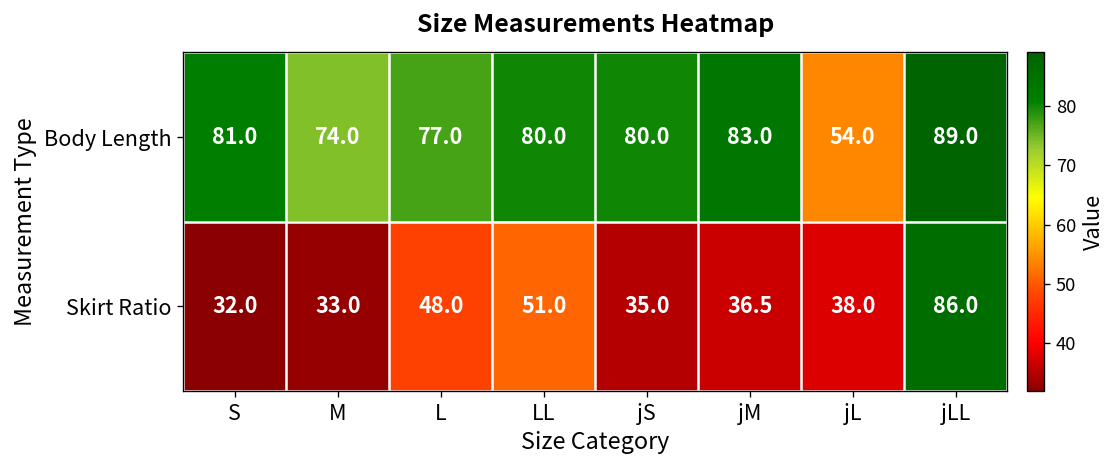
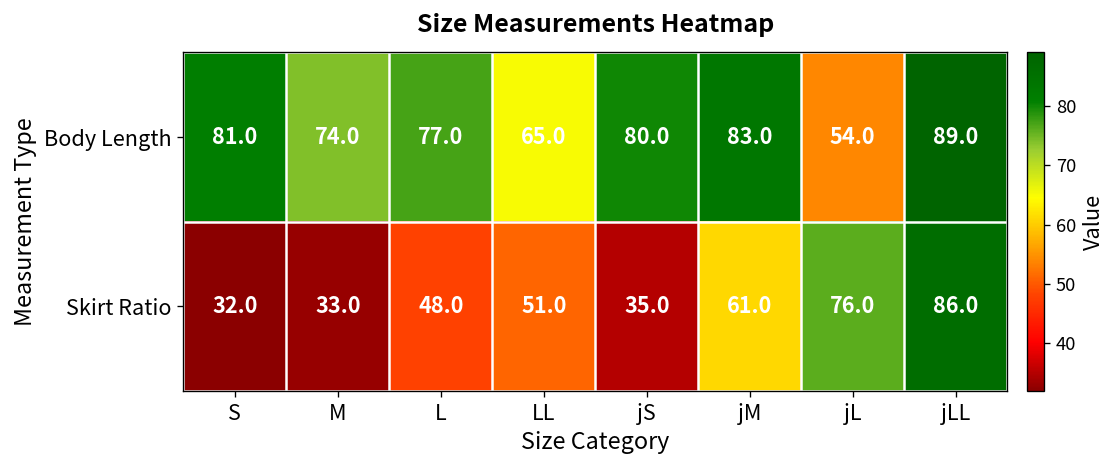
Body Length, LL: 80.0 -> 65.0
Skirt Ratio, jM: 36.5 -> 61.0
Skirt Ratio, jL: 38.0 -> 76.0
